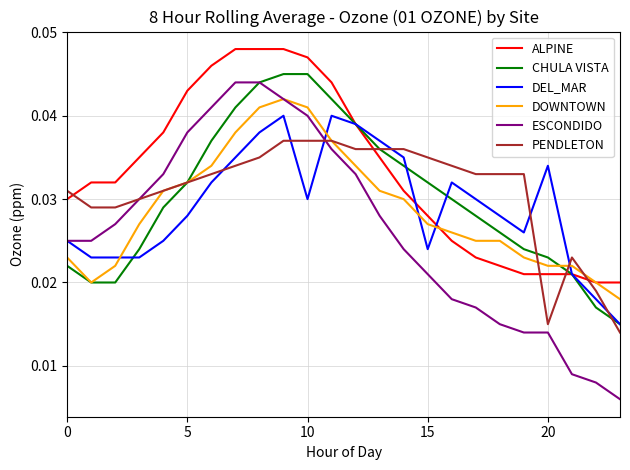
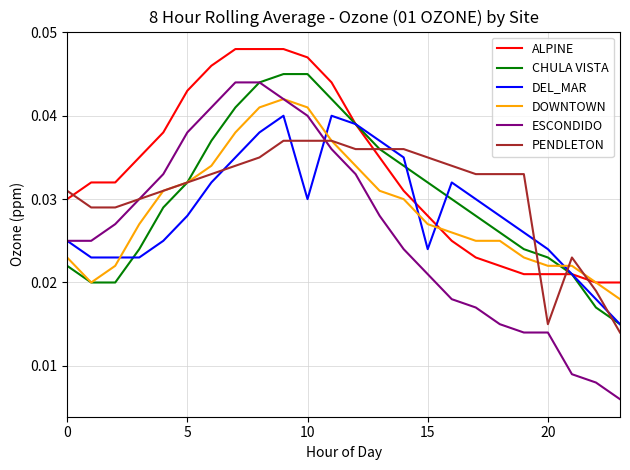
DEL_MAR, 20: 0.034 -> 0.024
